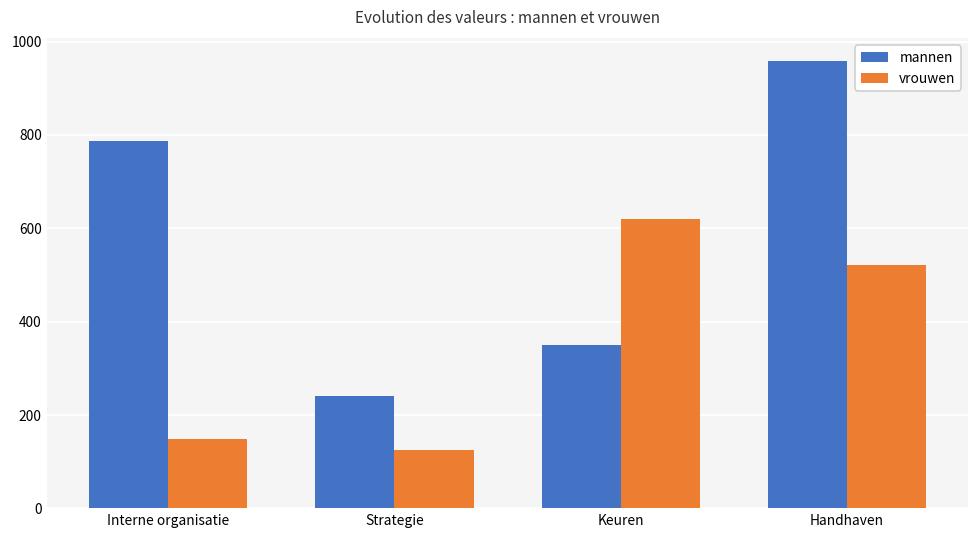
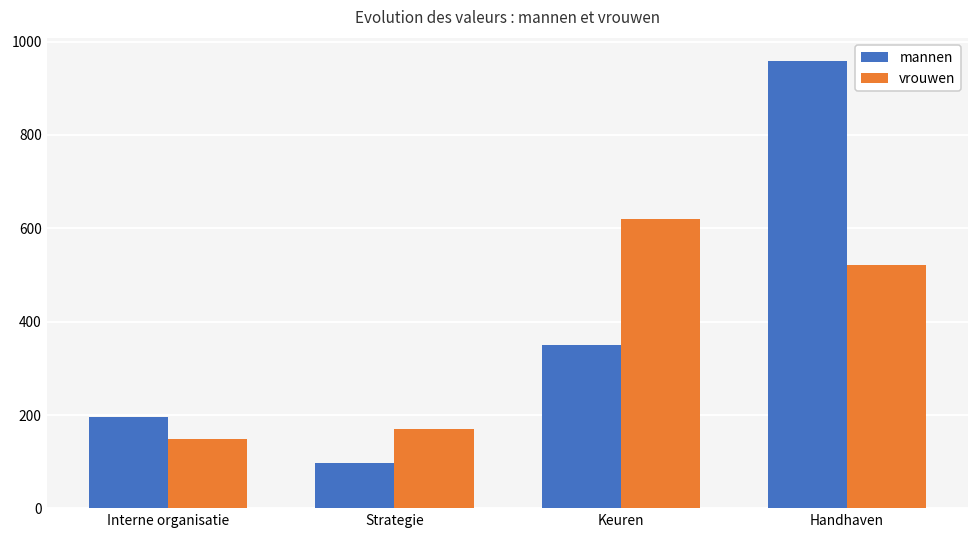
mannen, Interne organisatie: 790 -> 200
mannen, Strategie: 240 -> 100
vrouwen, Strategie: 130 -> 170
